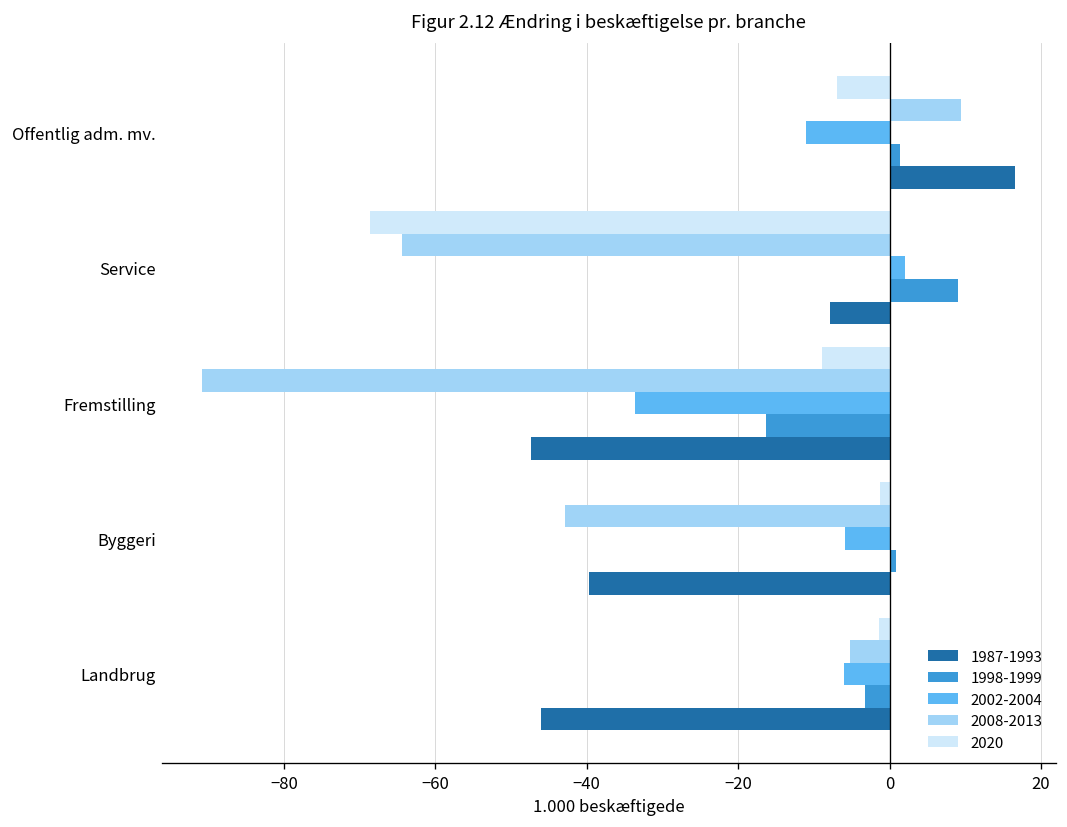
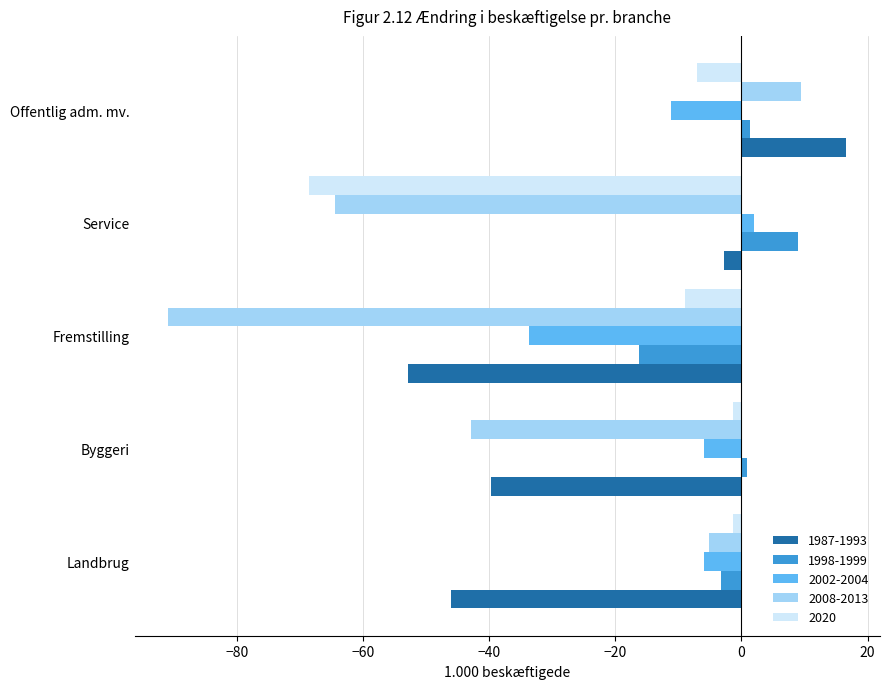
1987-1993, Service: -8 -> -3
1987-1993, Fremstilling: -47 -> -53
